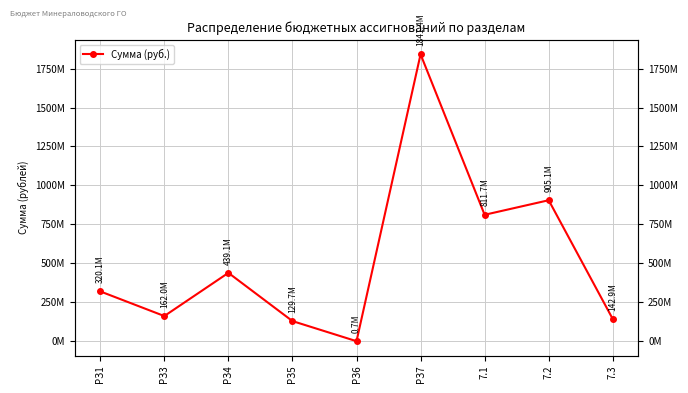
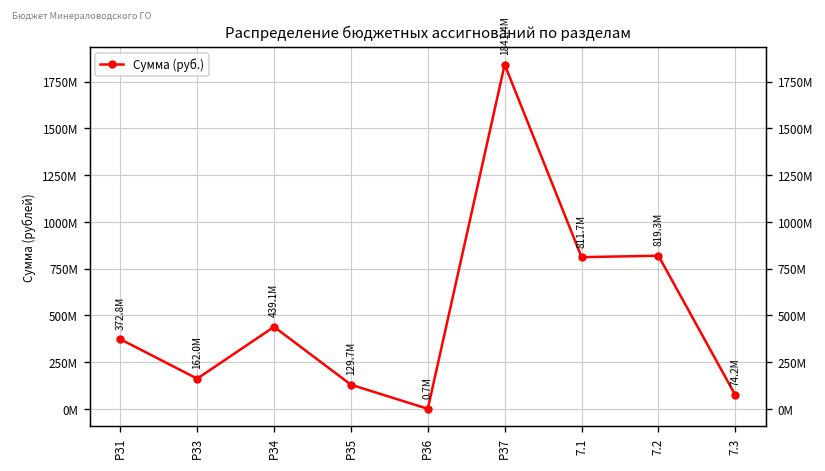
РЗ1: 320.1M -> 372.8M
7.2: 905.1M -> 819.3M
7.3: 142.9M -> 74.2M
